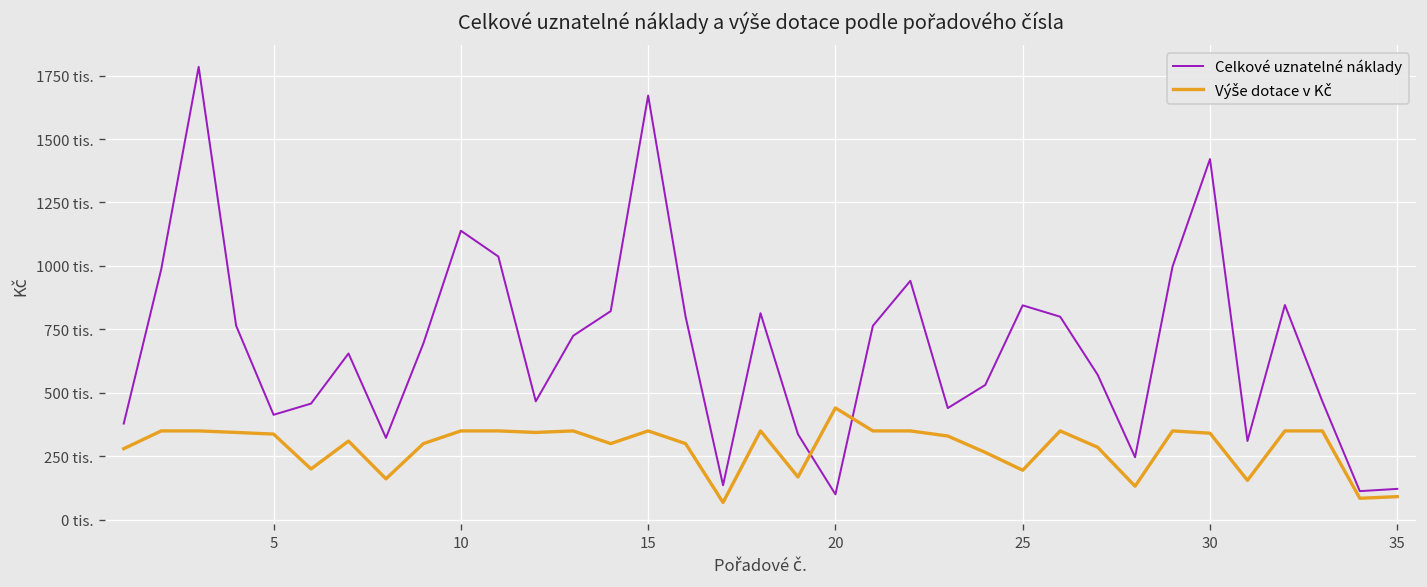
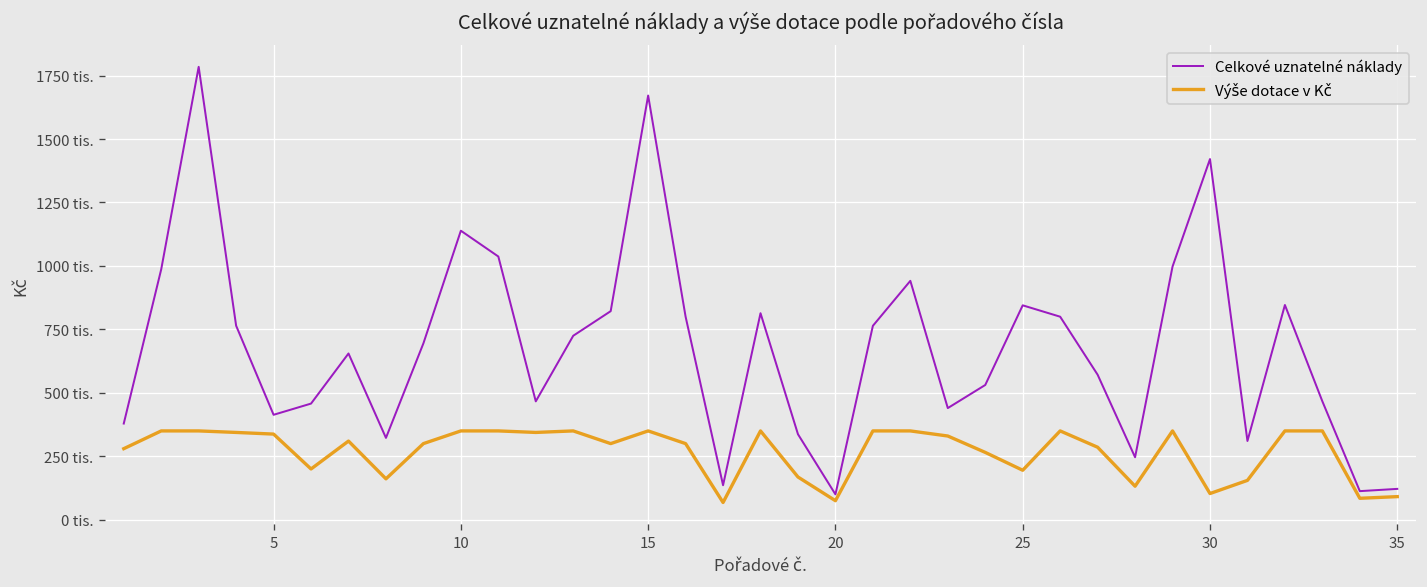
Výše dotace v Kč, 20: 440 tis. -> 80 tis.
Výše dotace v Kč, 30: 340 tis. -> 100 tis.
